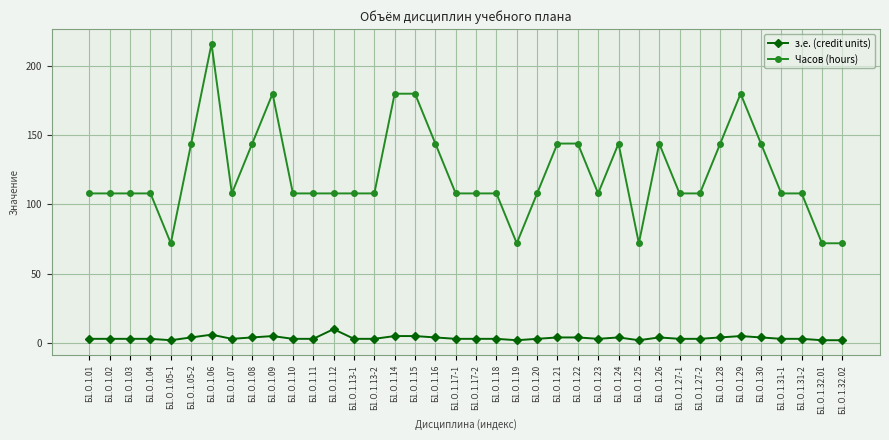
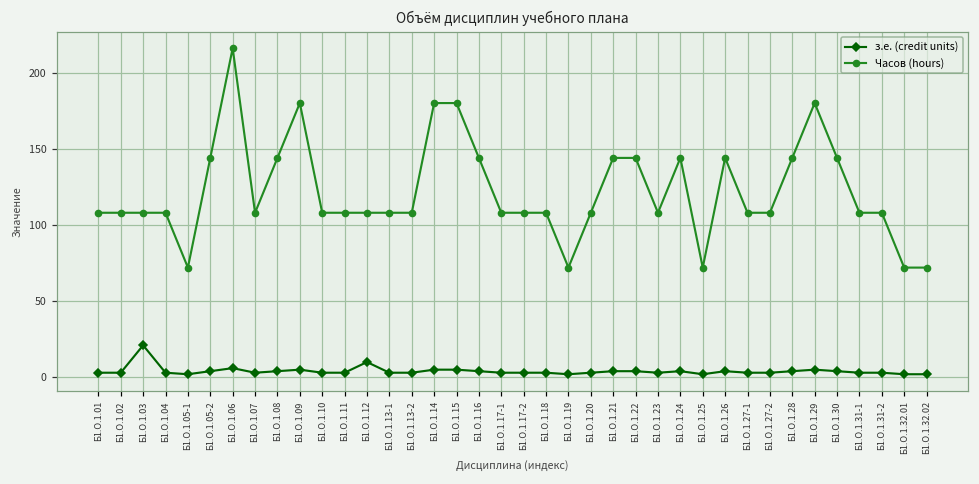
з.е. (credit units), Б1.О.1.03: 3 -> 21
